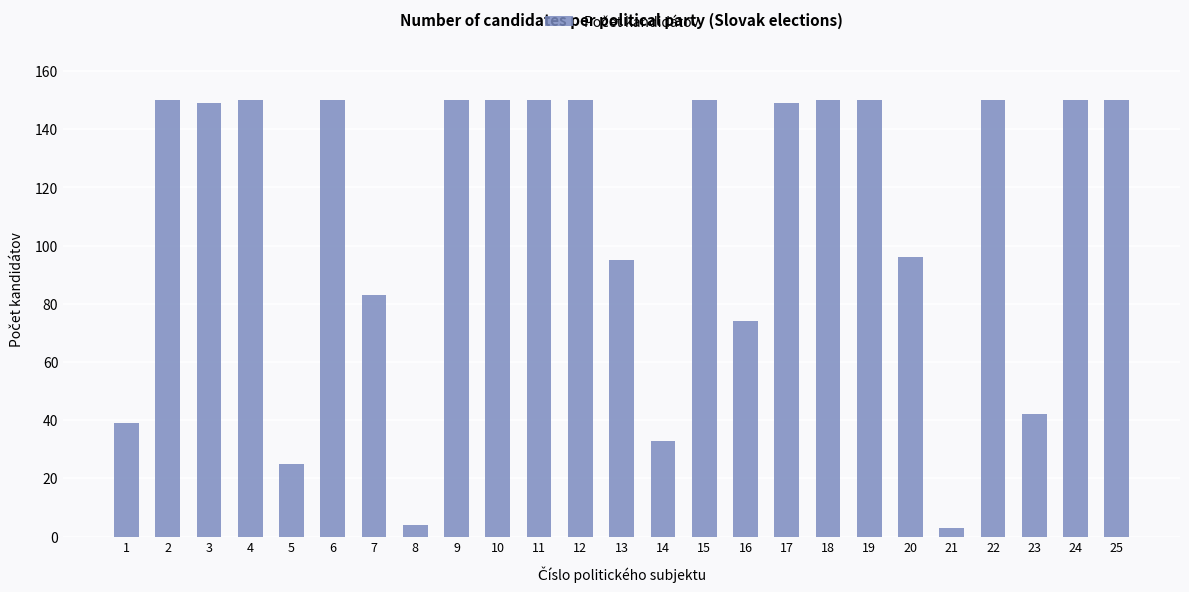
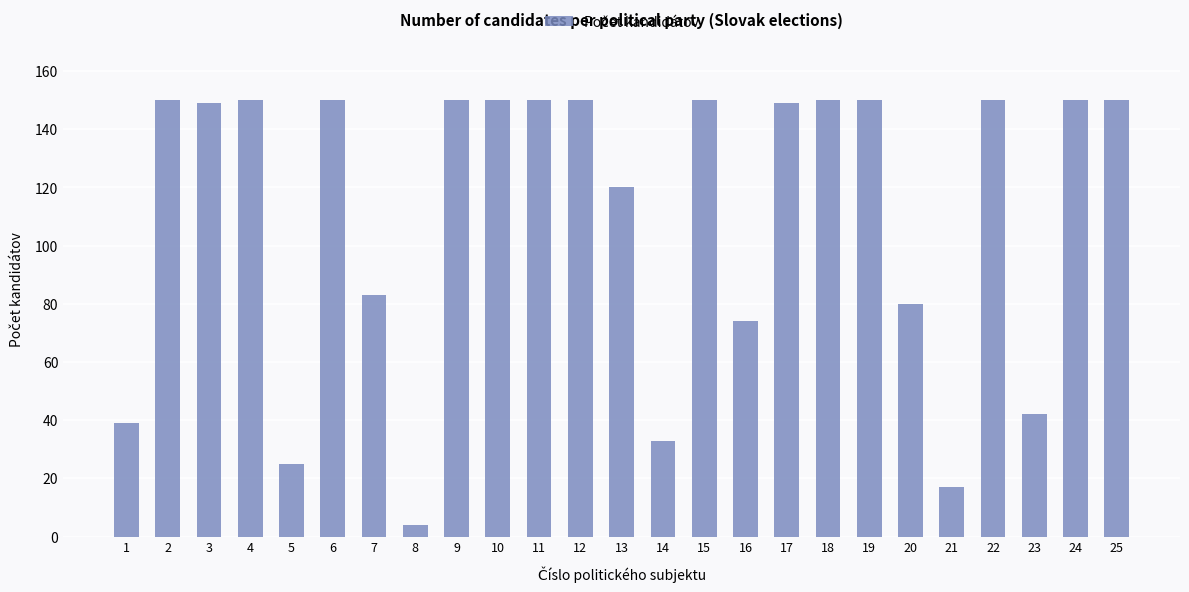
13: 95 -> 120
20: 96 -> 80
21: 3 -> 17
